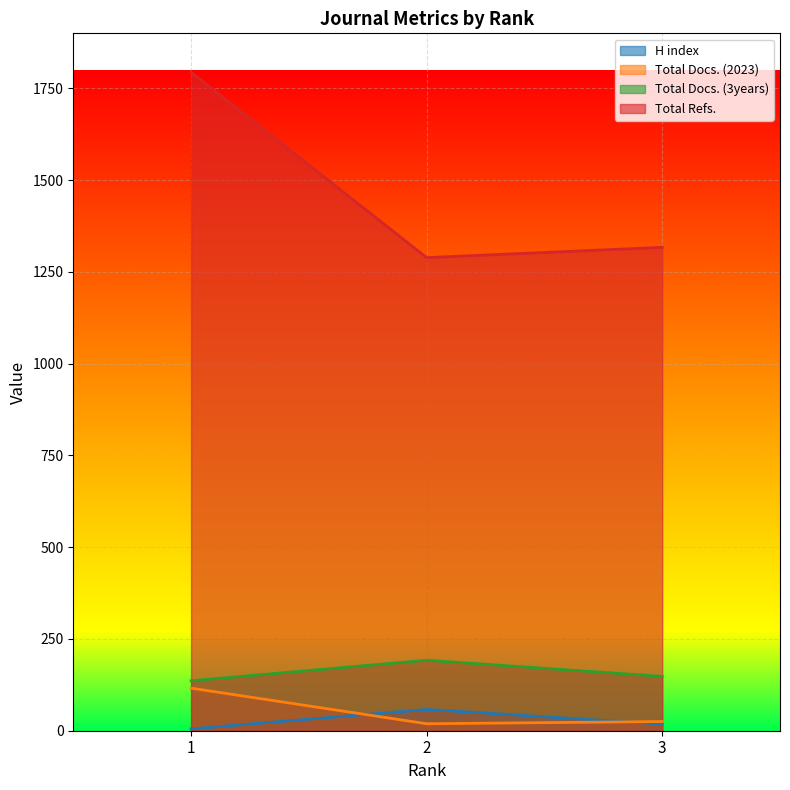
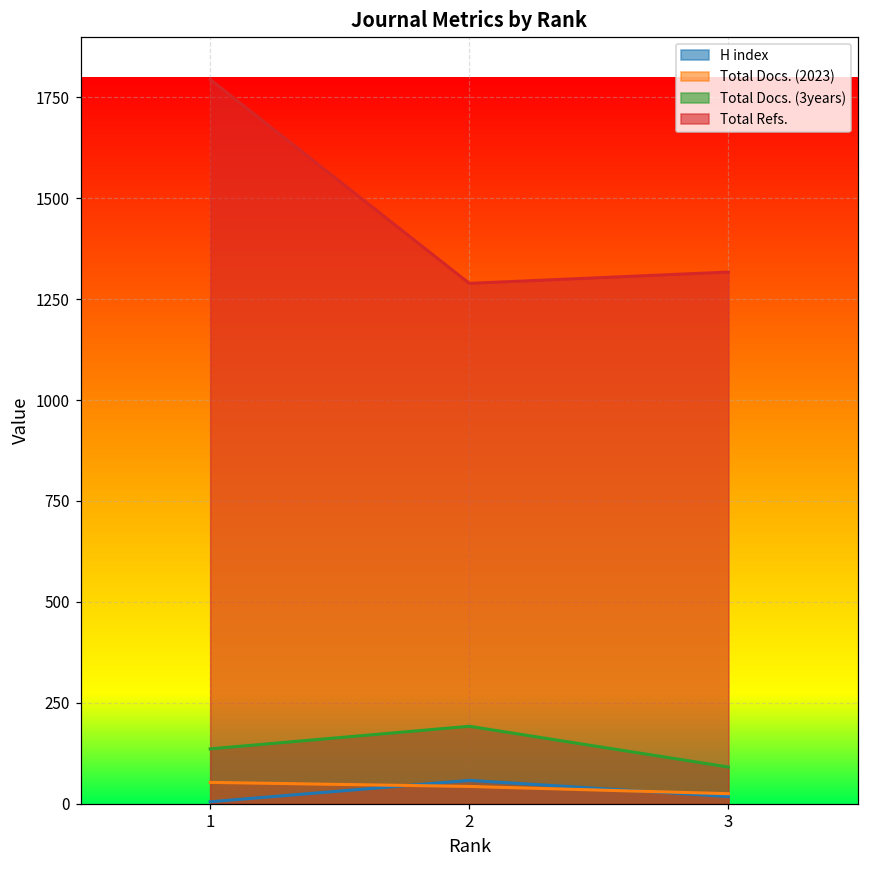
Total Docs. (2023), 1: 120 -> 50
Total Docs. (2023), 2: 20 -> 40
Total Docs. (3years), 3: 150 -> 90
